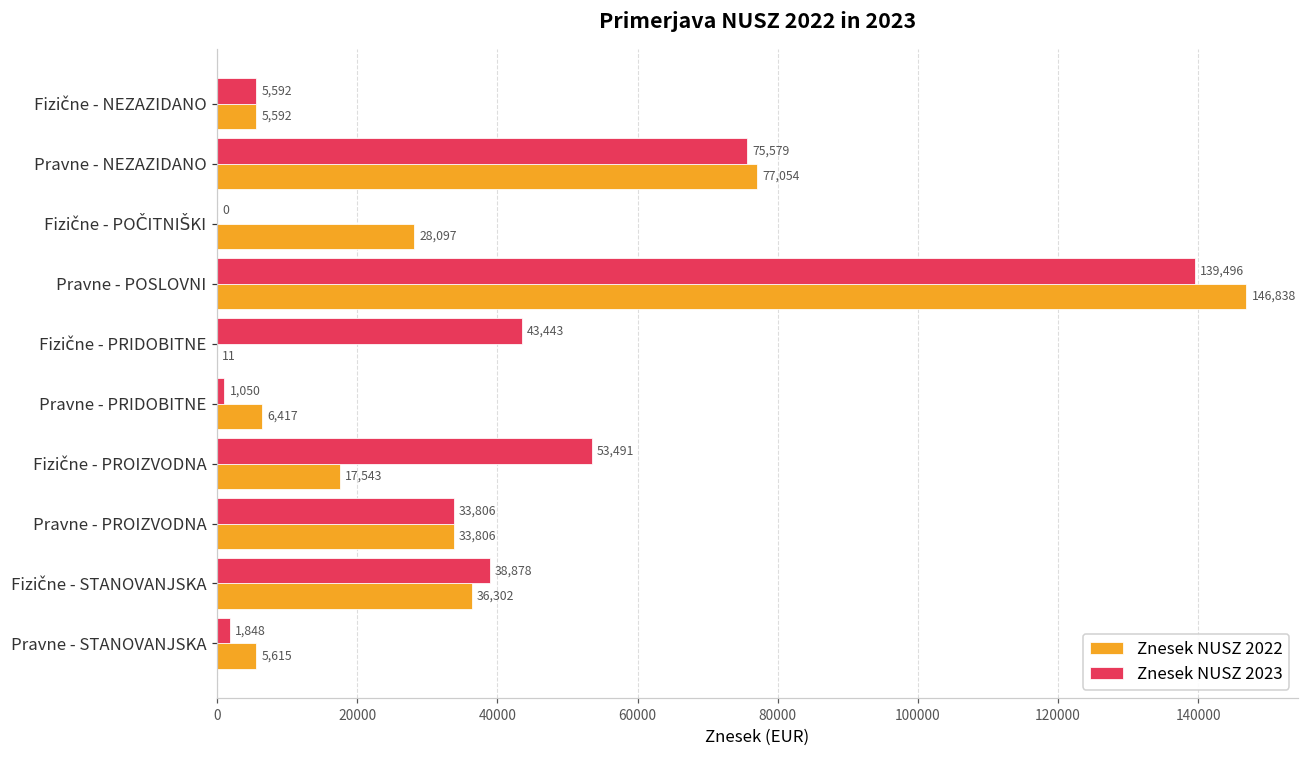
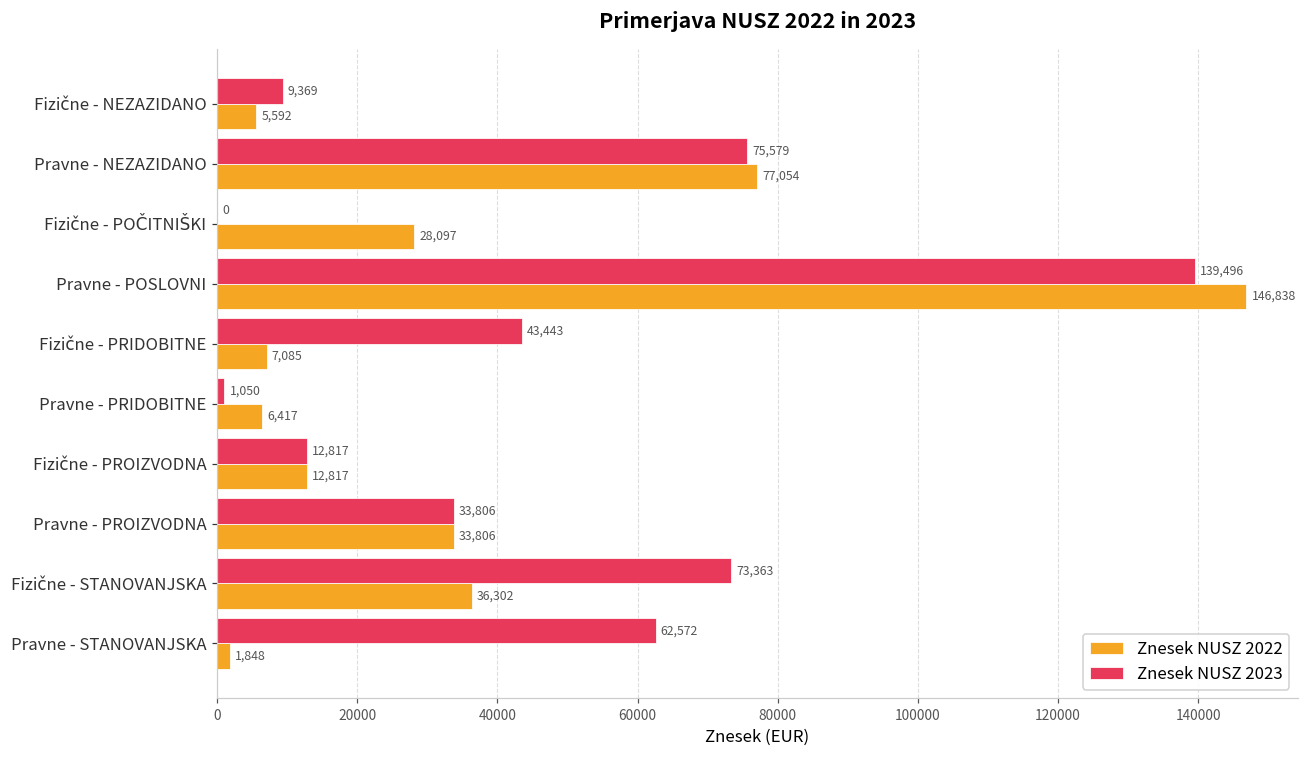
Znesek NUSZ 2023, Fizične - NEZAZIDANO: 5,592 -> 9,369
Znesek NUSZ 2022, Fizične - PRIDOBITNE: 11 -> 7,085
Znesek NUSZ 2023, Fizične - PROIZVODNA: 53,491 -> 12,817
Znesek NUSZ 2022, Fizične - PROIZVODNA: 17,543 -> 12,817
Znesek NUSZ 2023, Fizične - STANOVANJSKA: 38,878 -> 73,363
Znesek NUSZ 2023, Pravne - STANOVANJSKA: 1,848 -> 62,572
Znesek NUSZ 2022, Pravne - STANOVANJSKA: 5,615 -> 1,848
